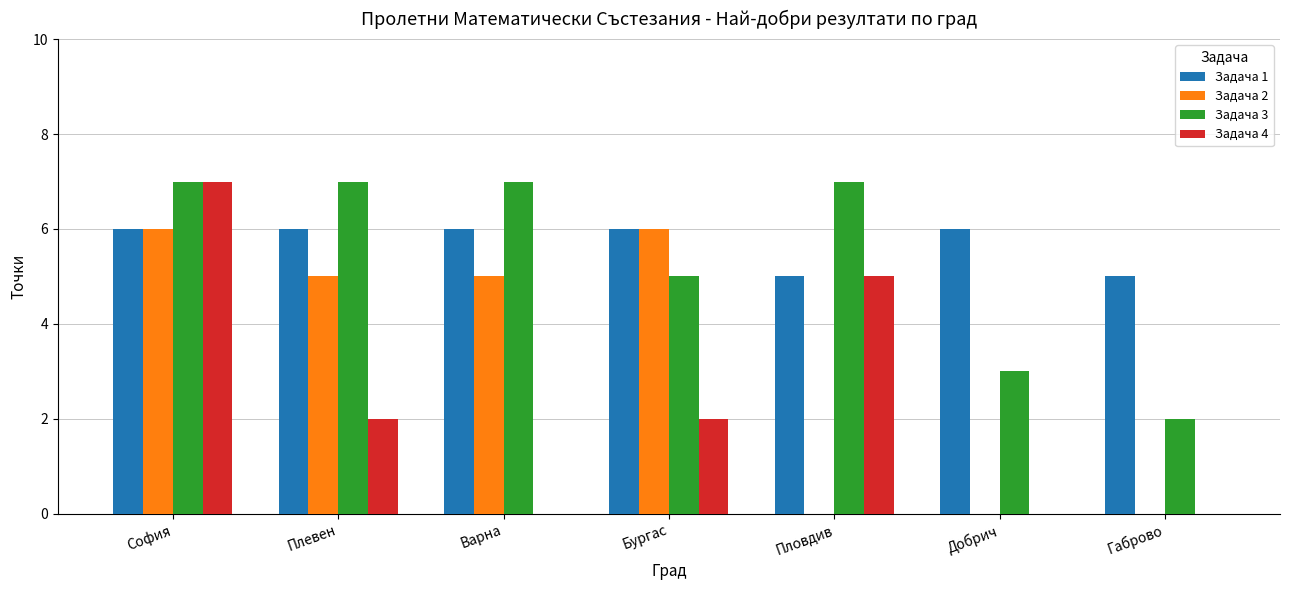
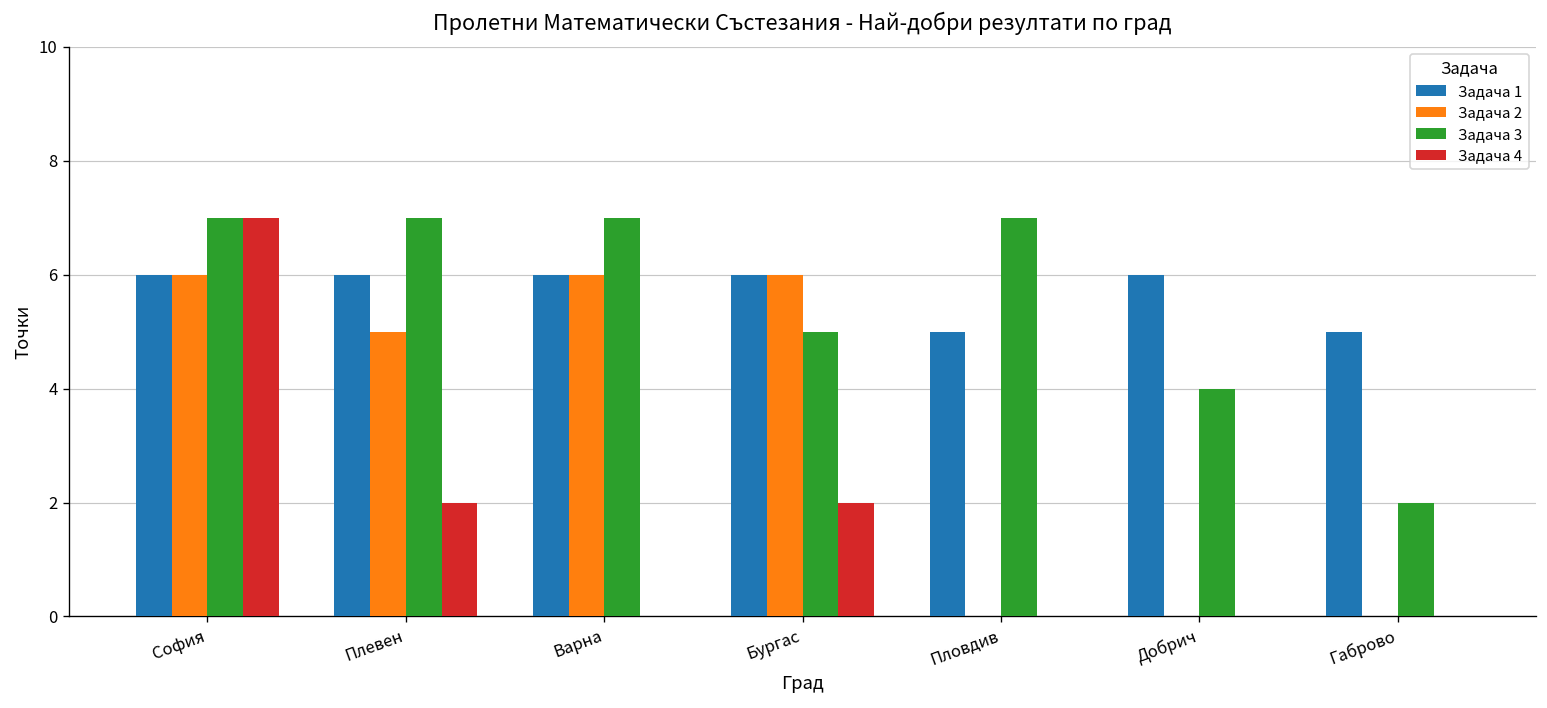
Задача 2, Варна: 5 -> 6
Задача 4, Пловдив: 5 -> 0
Задача 3, Добрич: 3 -> 4
